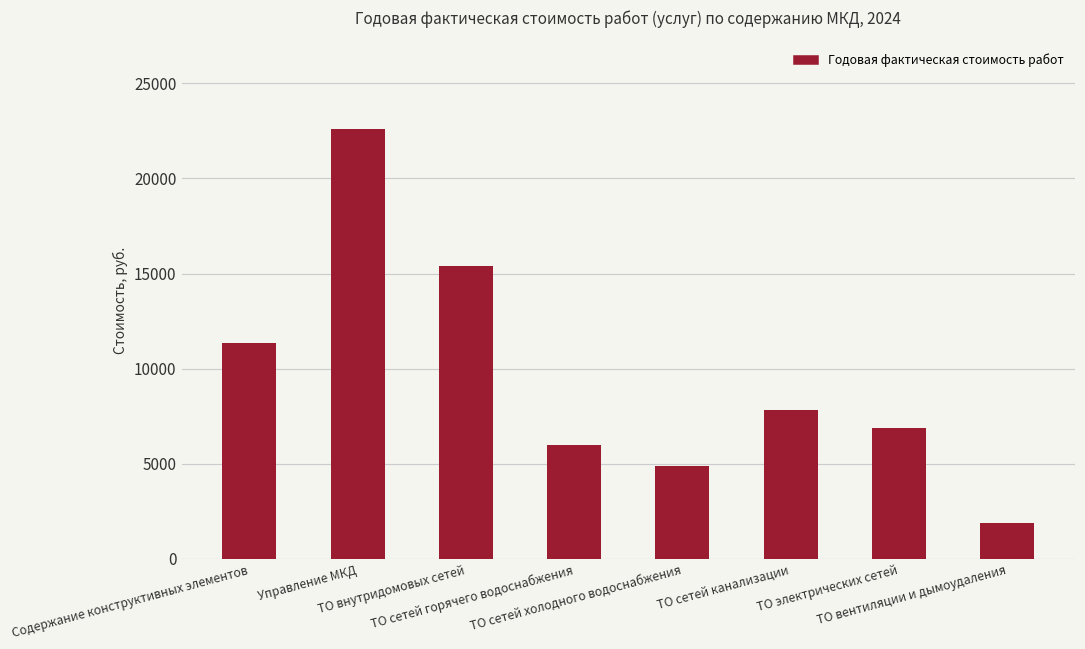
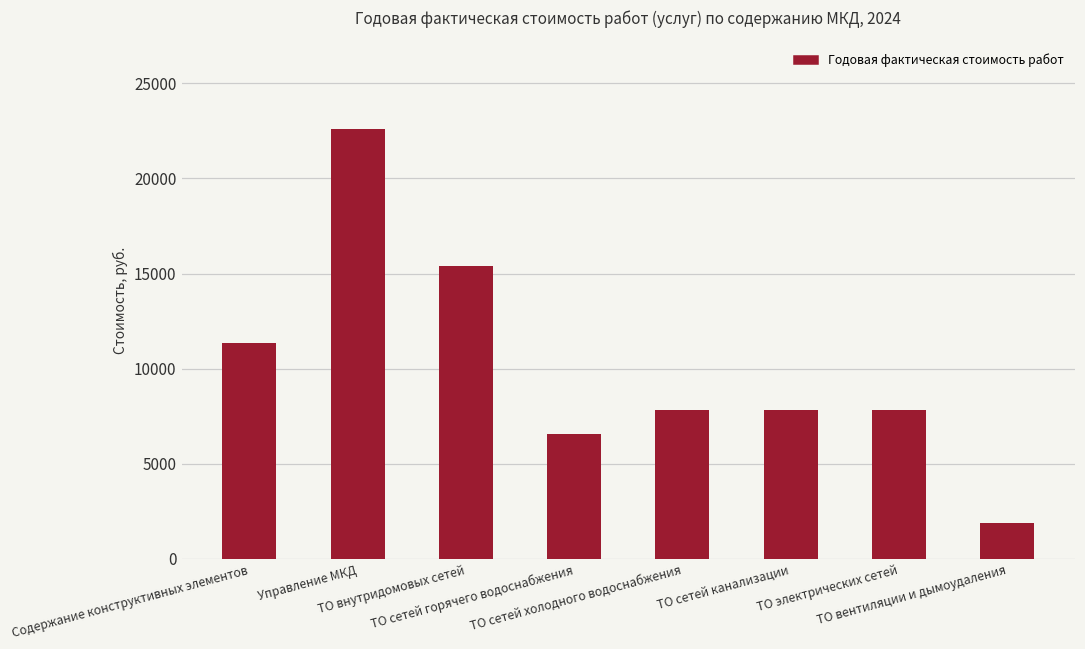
ТО сетей горячего водоснабжения: 6000 -> 6600
ТО сетей холодного водоснабжения: 4900 -> 7800
ТО электрических сетей: 6900 -> 7800
